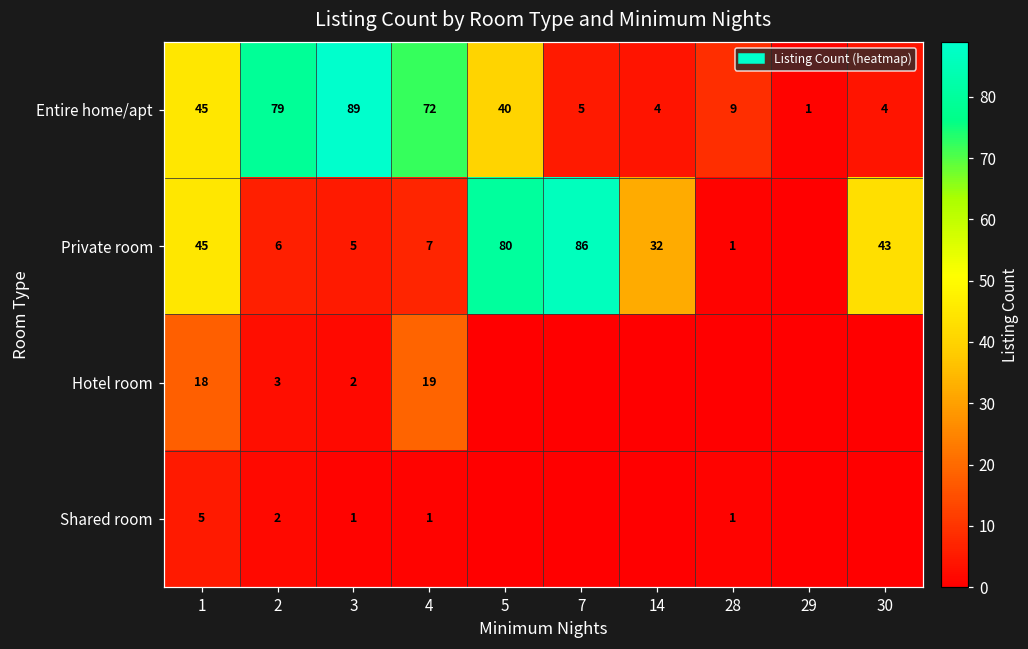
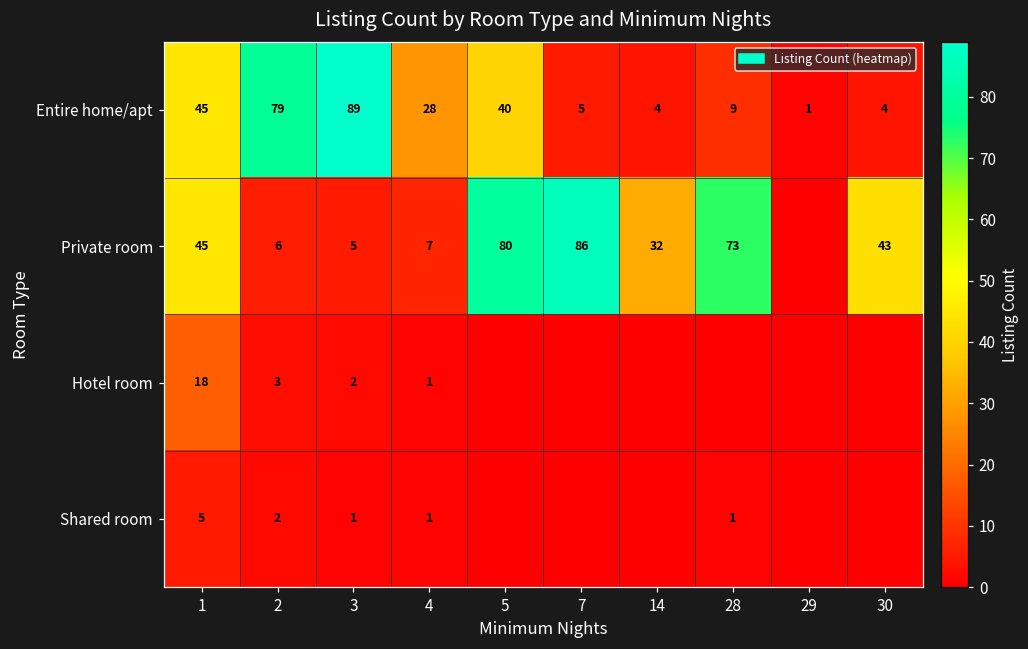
Entire home/apt, 4: 72 -> 28
Private room, 28: 1 -> 73
Hotel room, 4: 19 -> 1
